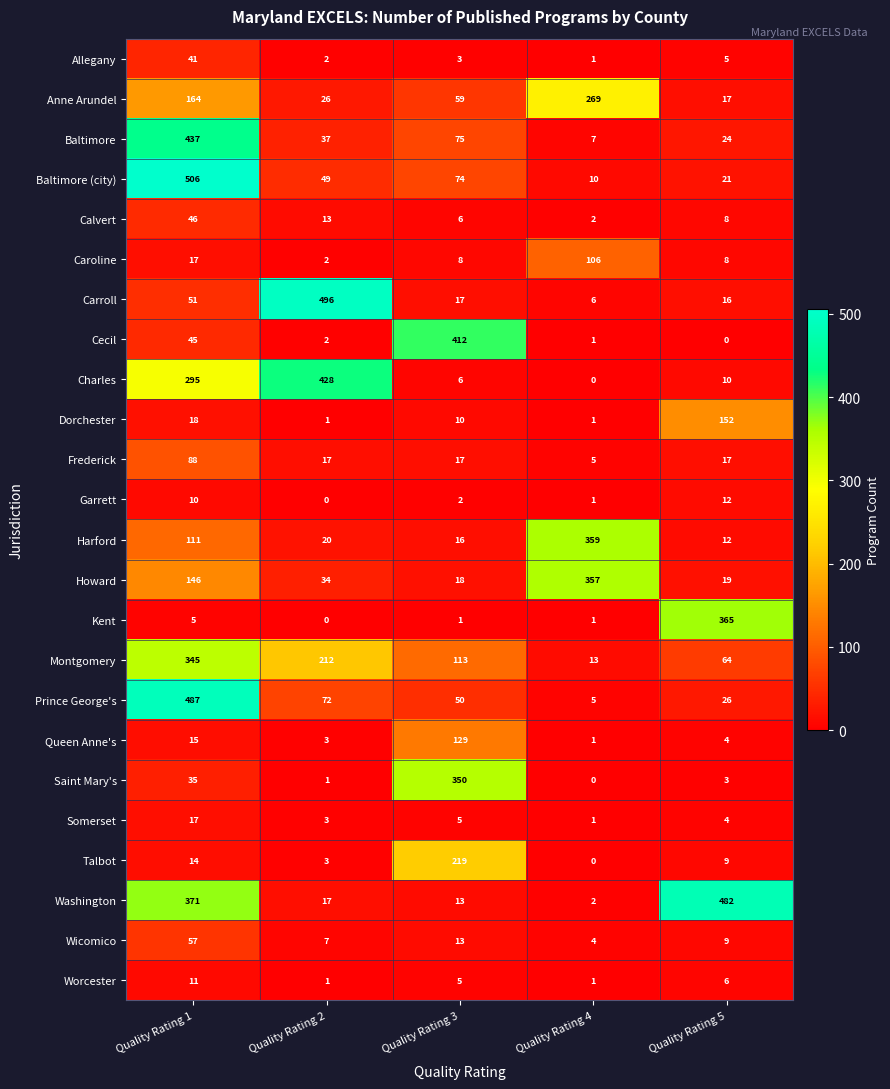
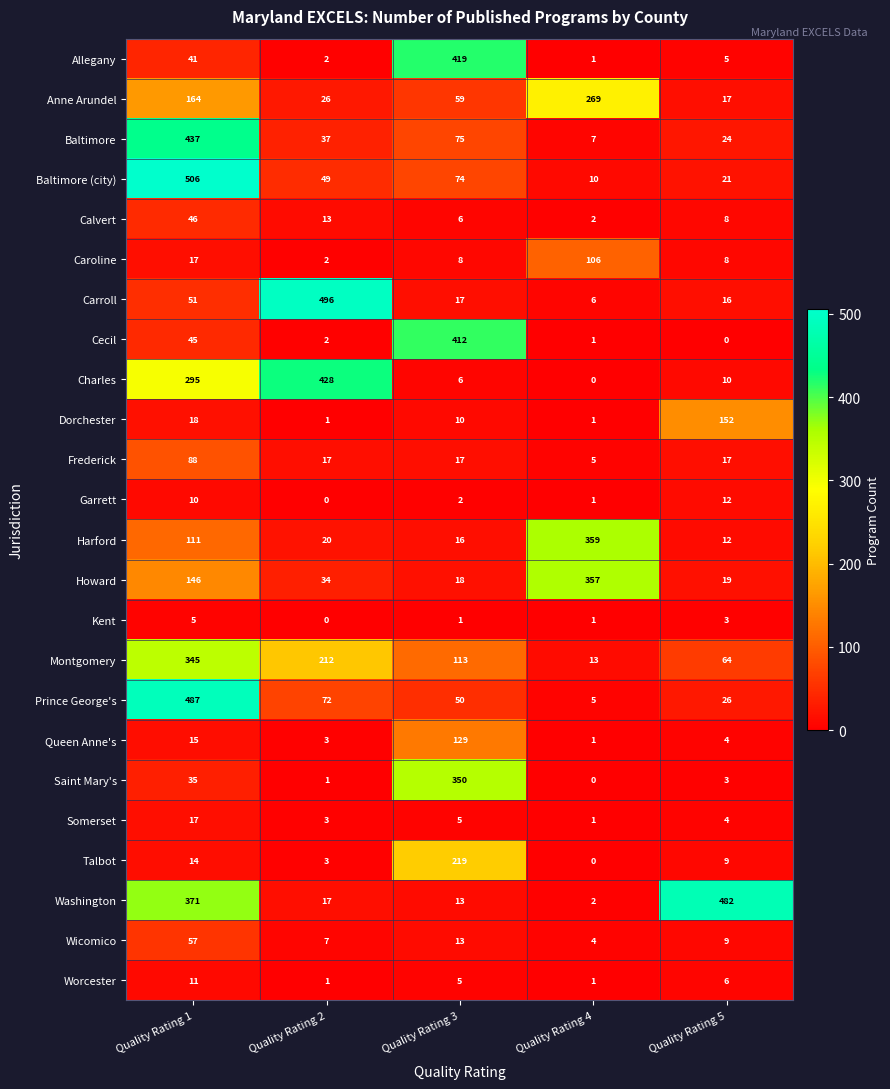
Allegany, Quality Rating 3: 3 -> 419
Kent, Quality Rating 5: 365 -> 3
